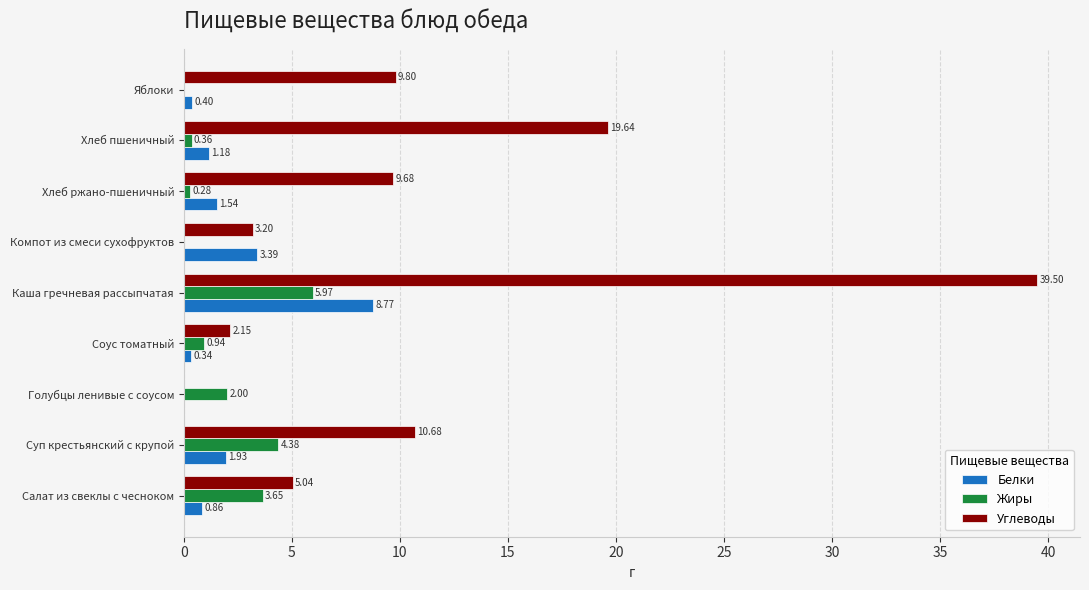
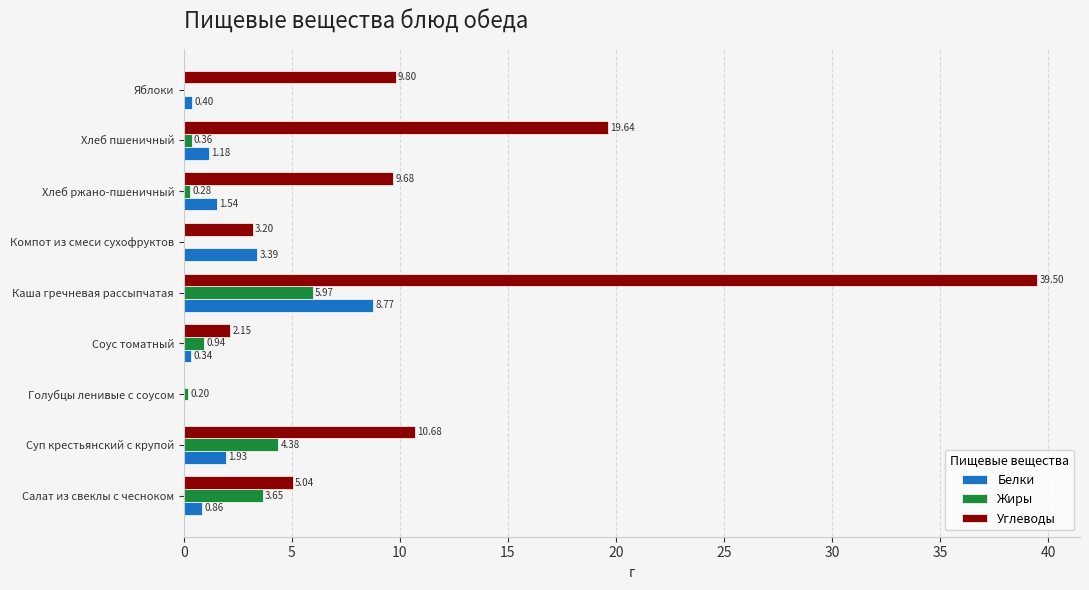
Жиры, Голубцы ленивые с соусом: 2.00 -> 0.20
